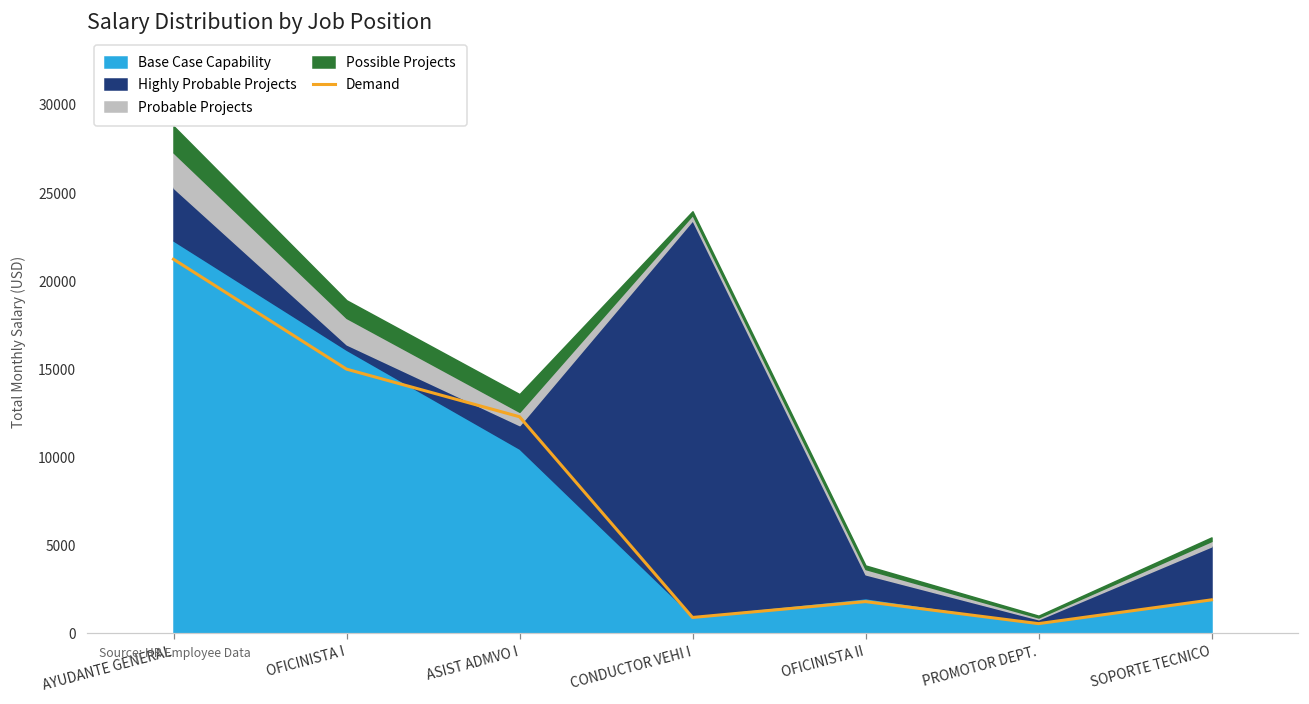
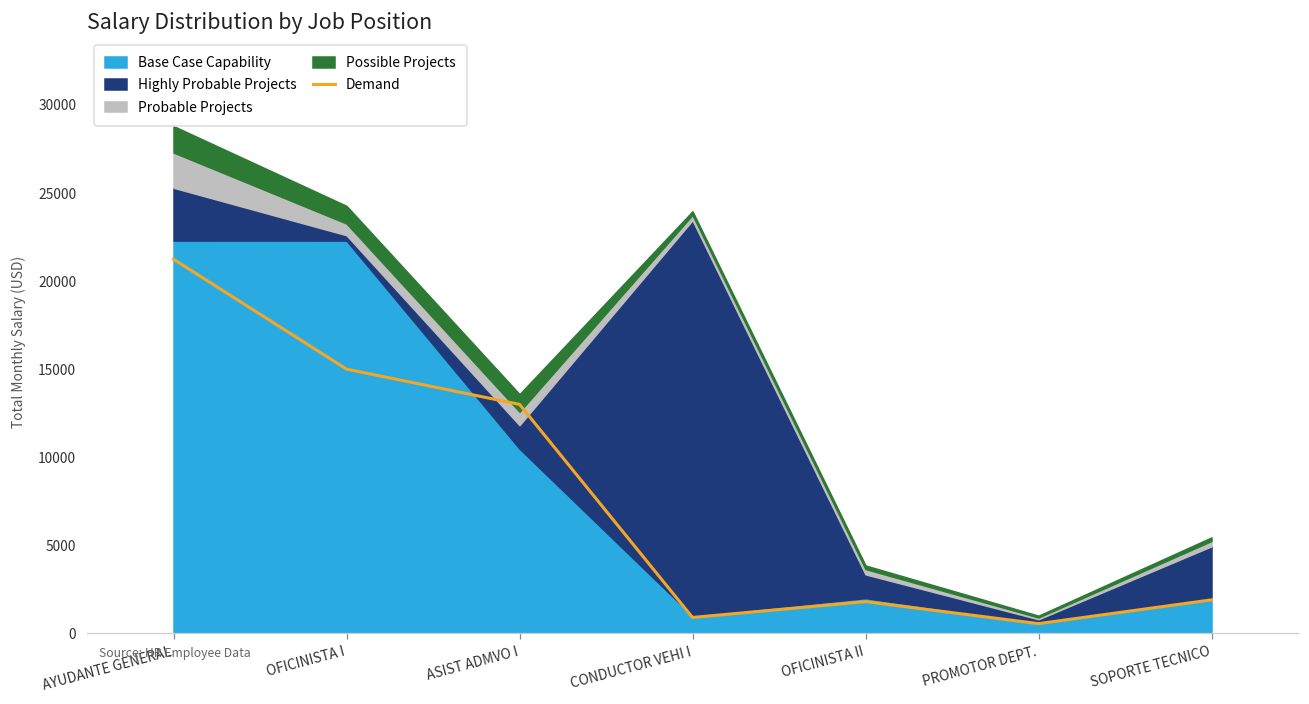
Base Case Capability, OFICINISTA I: 16100 -> 22300
Probable Projects, OFICINISTA I: 1500 -> 700
Demand, ASIST ADMVO I: 12300 -> 13000
